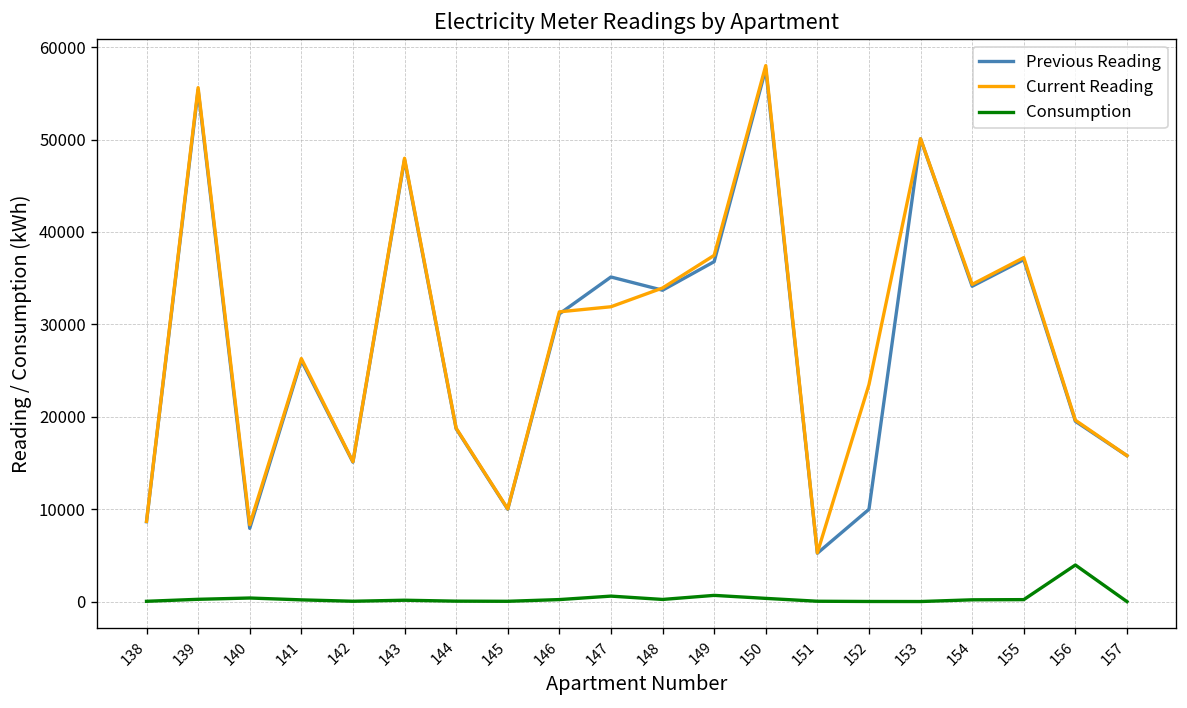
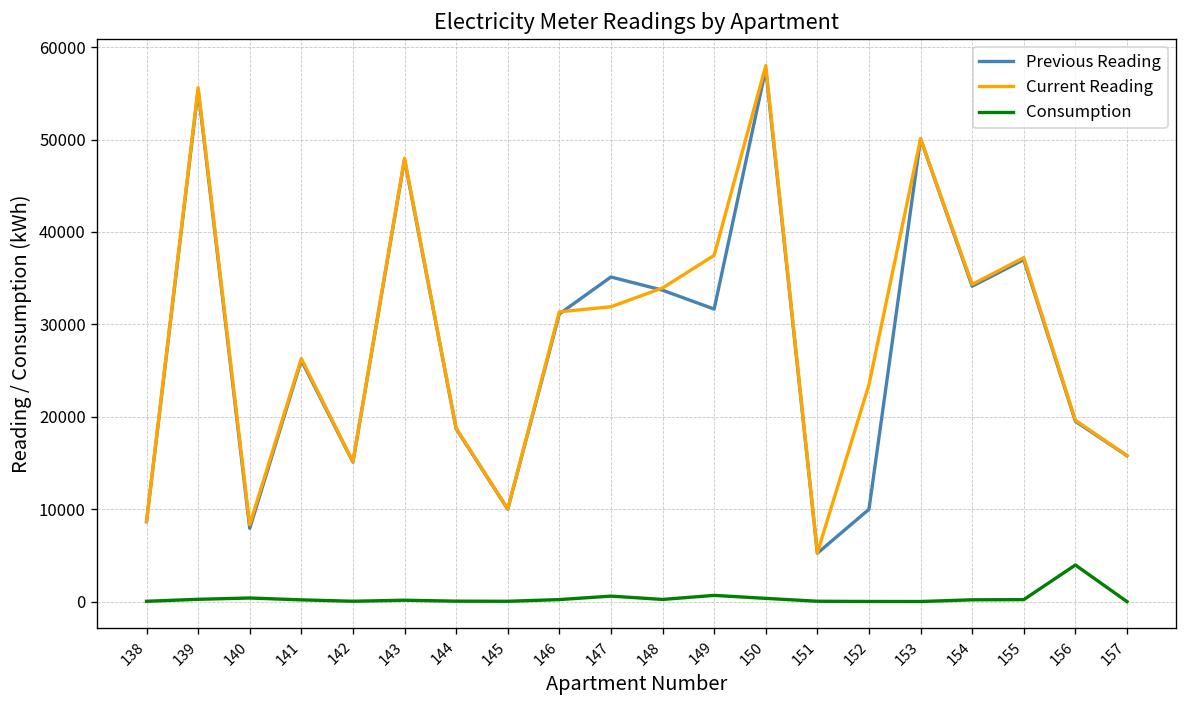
Previous Reading, 149: 37000 -> 32000
